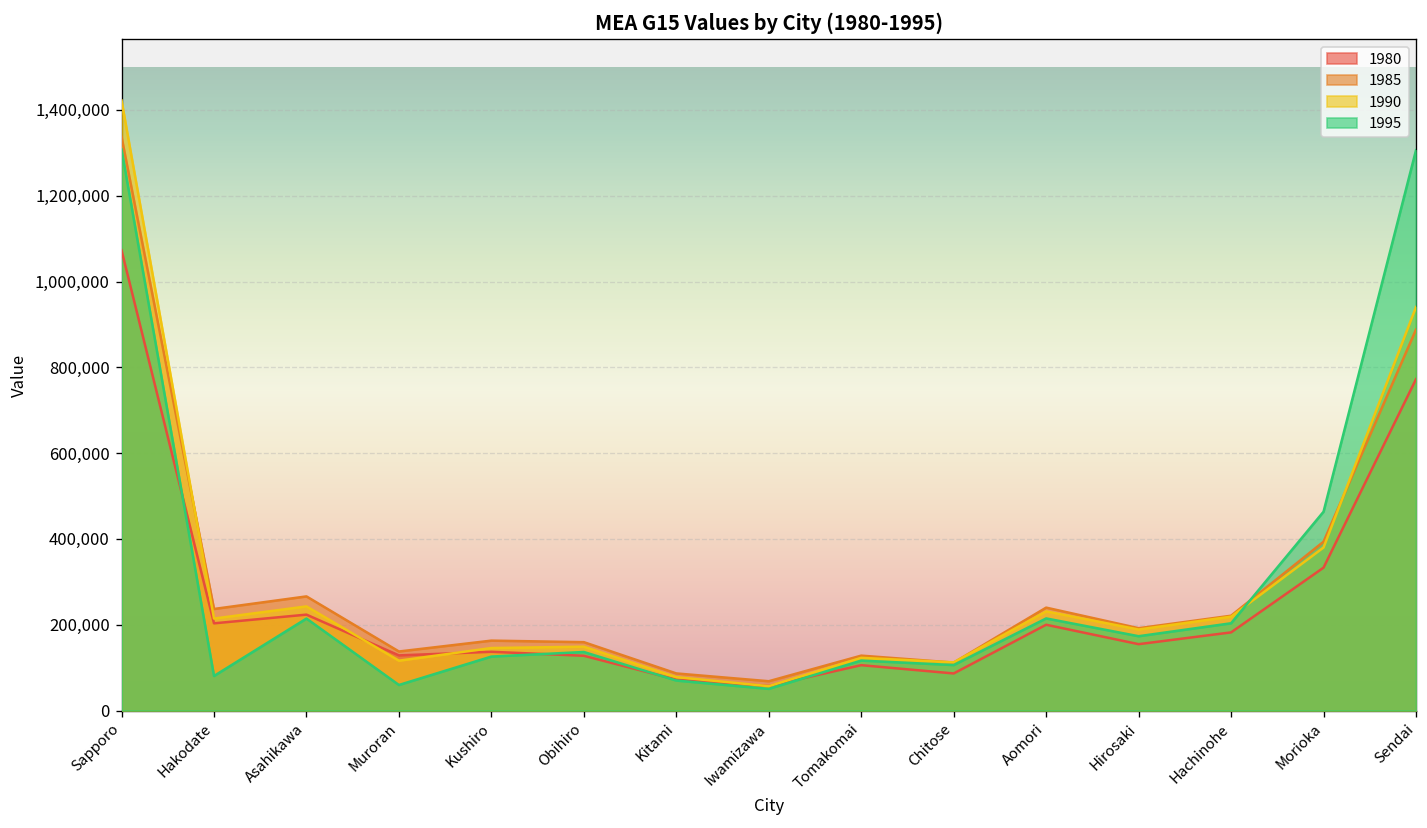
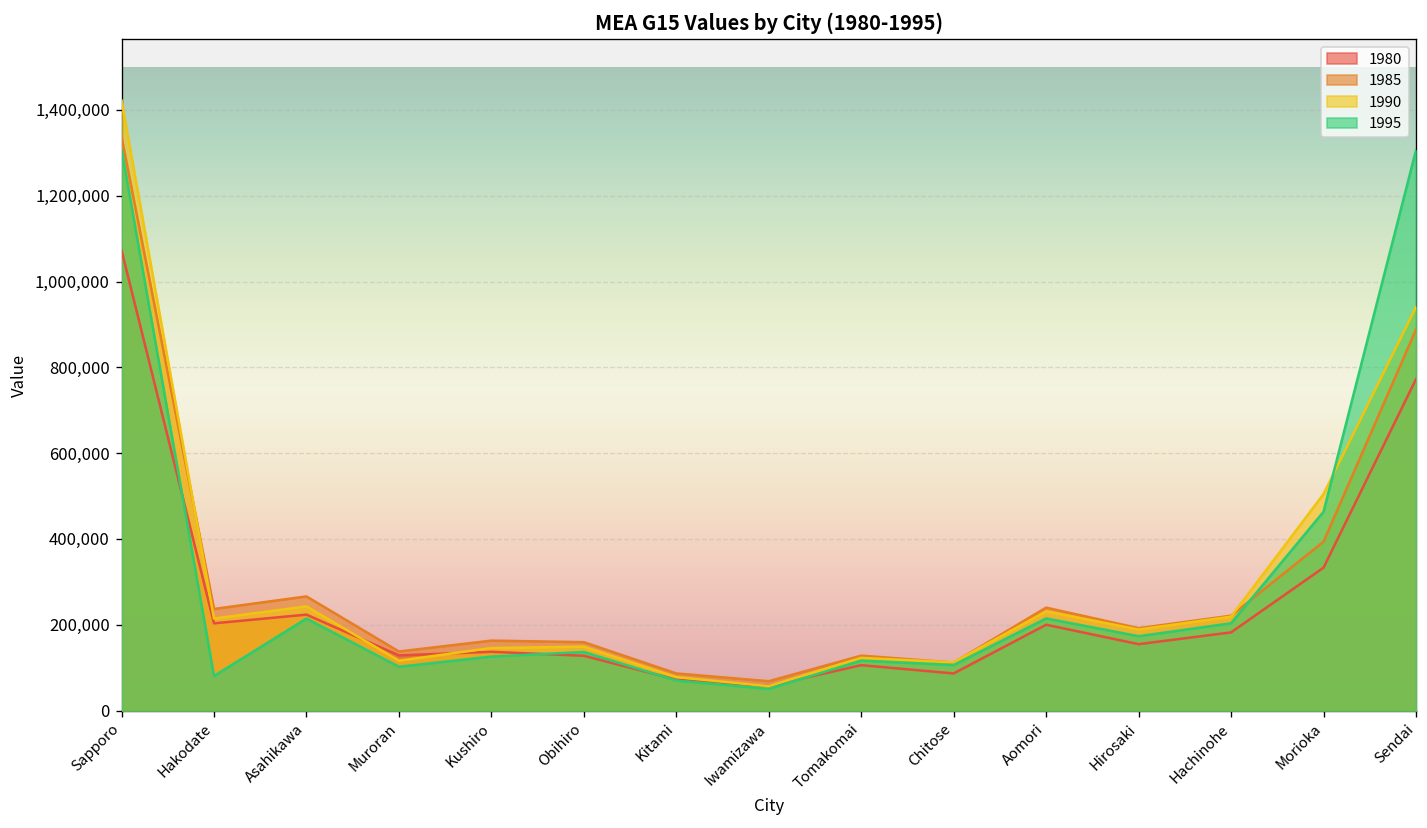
1995, Muroran: 60,000 -> 100,000
1990, Morioka: 380,000 -> 500,000
